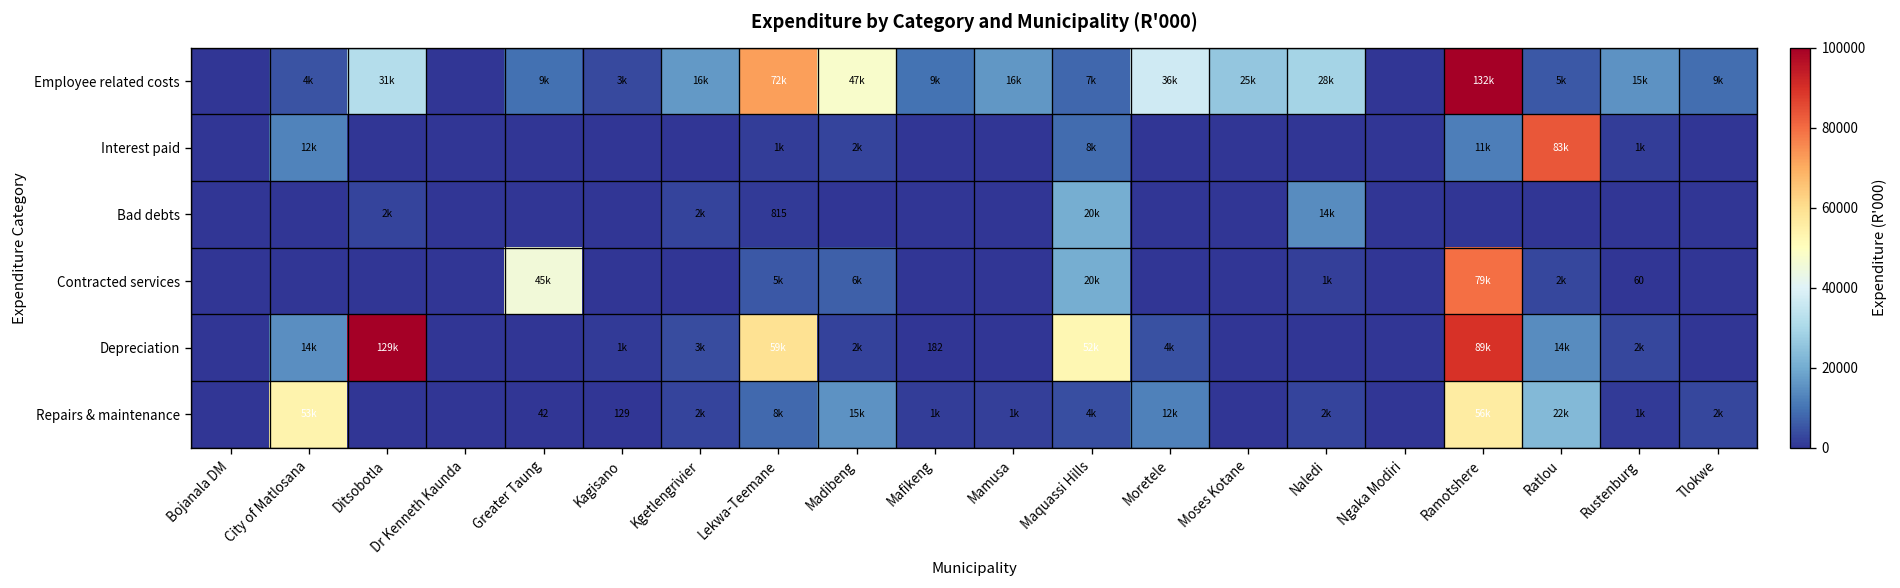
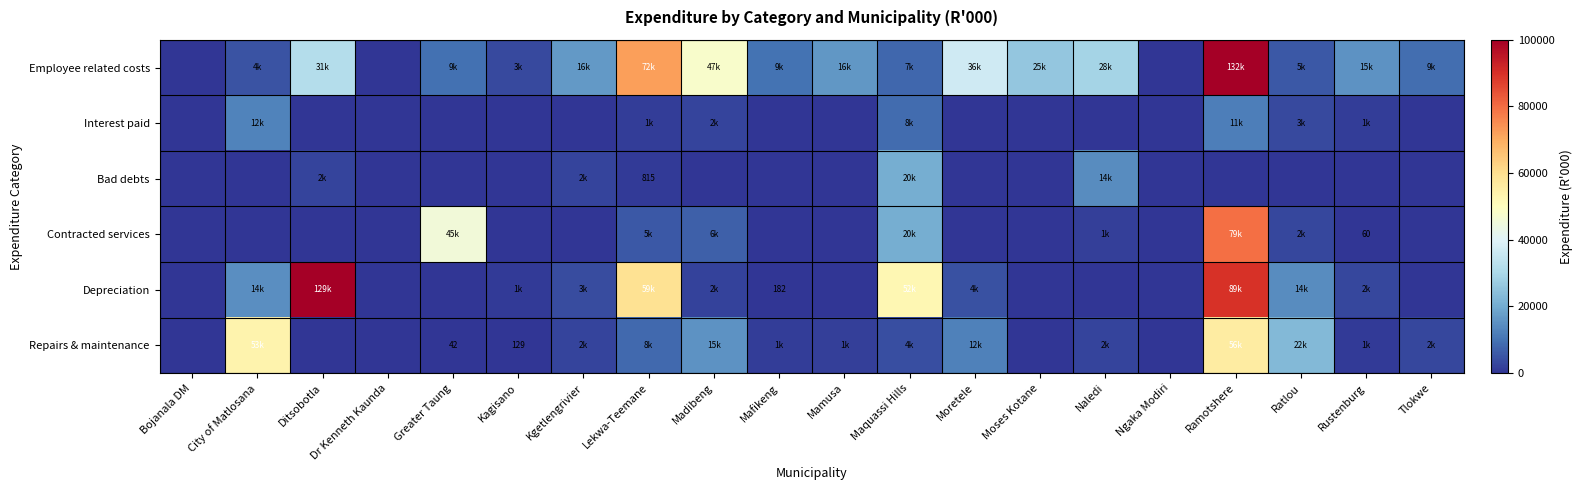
Interest paid, Ratlou: 83k -> 3k
